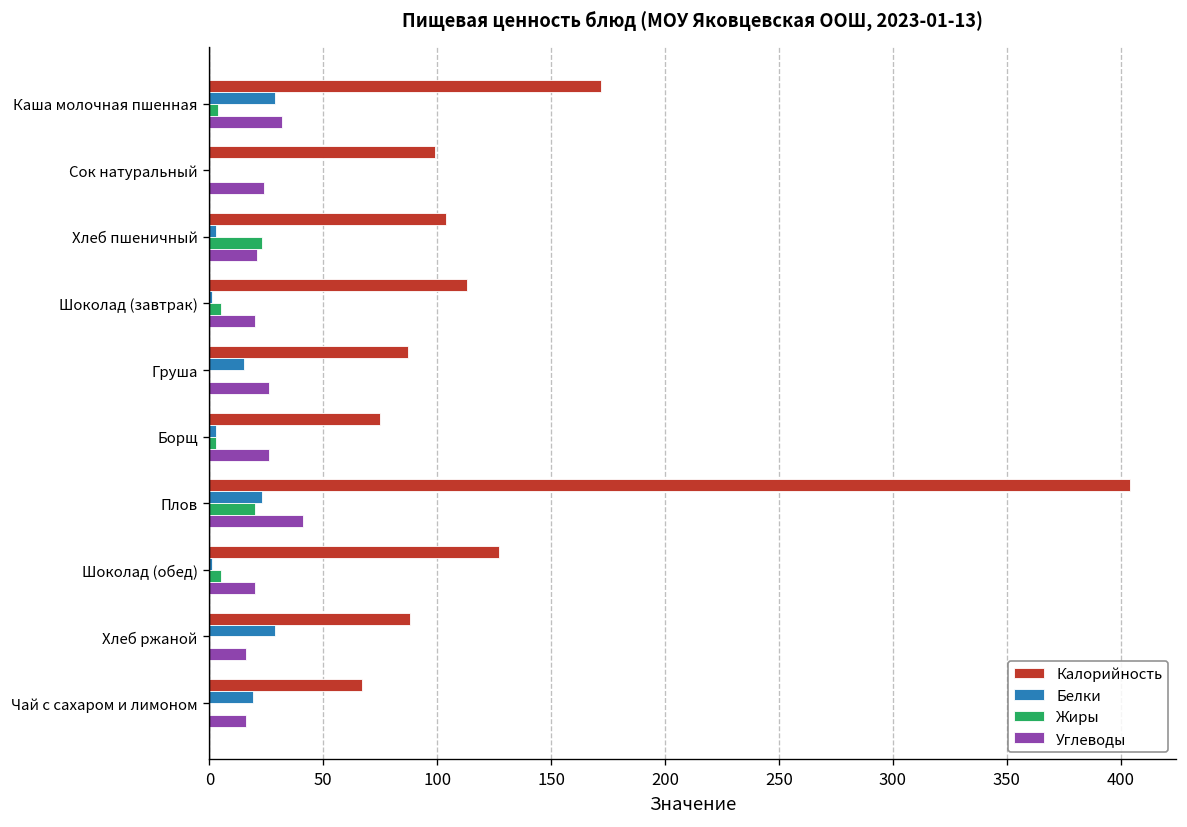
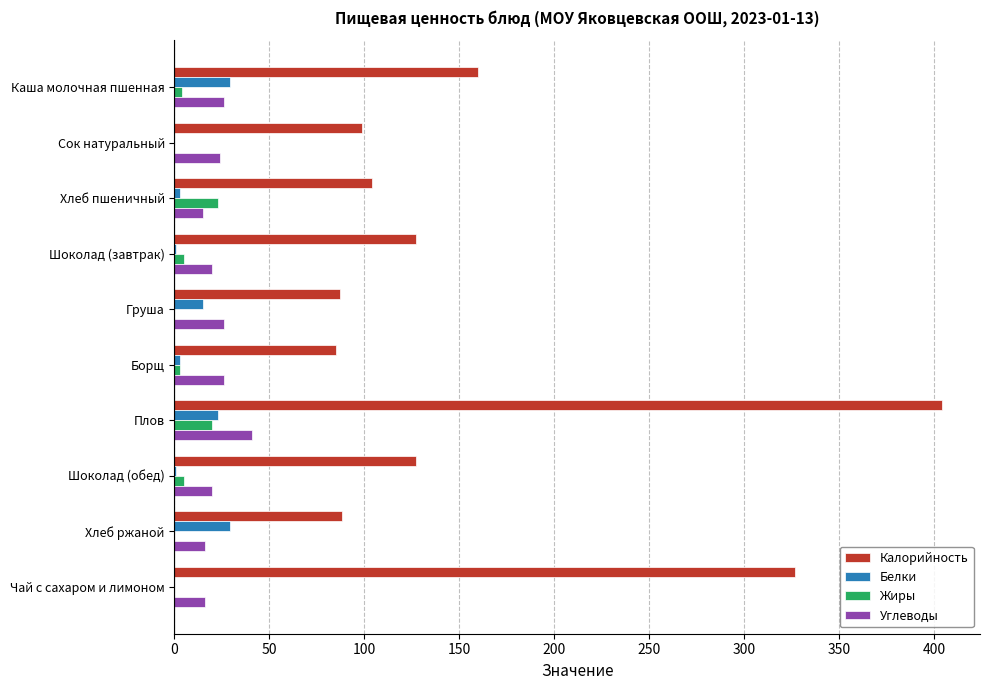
Калорийность, Каша молочная пшенная: 172 -> 160
Углеводы, Каша молочная пшенная: 32 -> 26
Углеводы, Хлеб пшеничный: 21 -> 15
Калорийность, Шоколад (завтрак): 113 -> 127
Калорийность, Борщ: 75 -> 85
Калорийность, Чай с сахаром и лимоном: 67 -> 327
Белки, Чай с сахаром и лимоном: 19 -> 0
